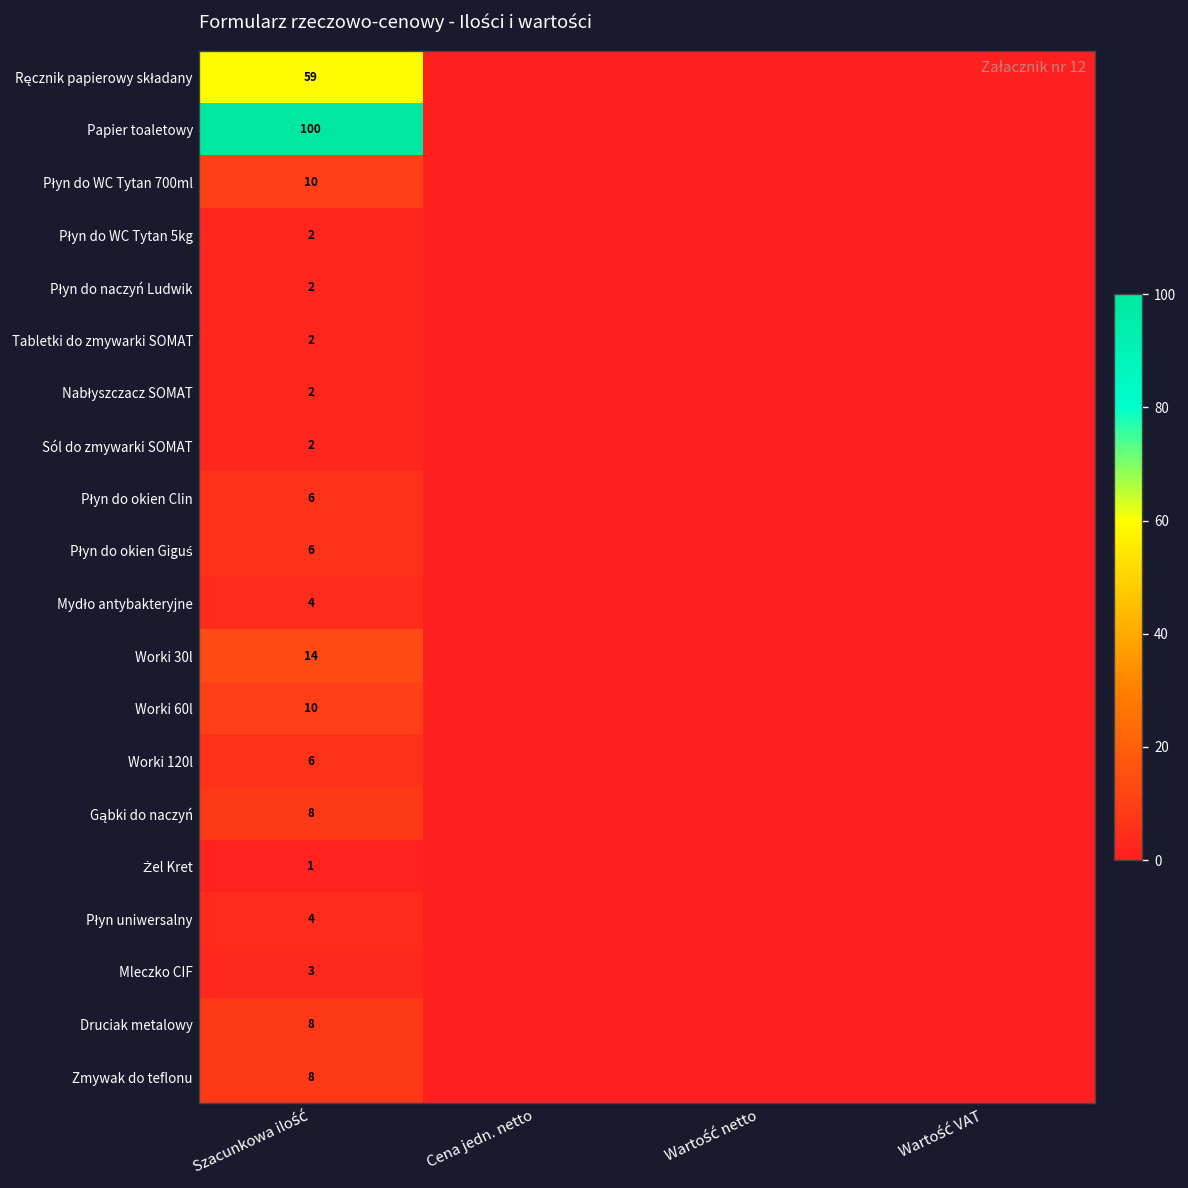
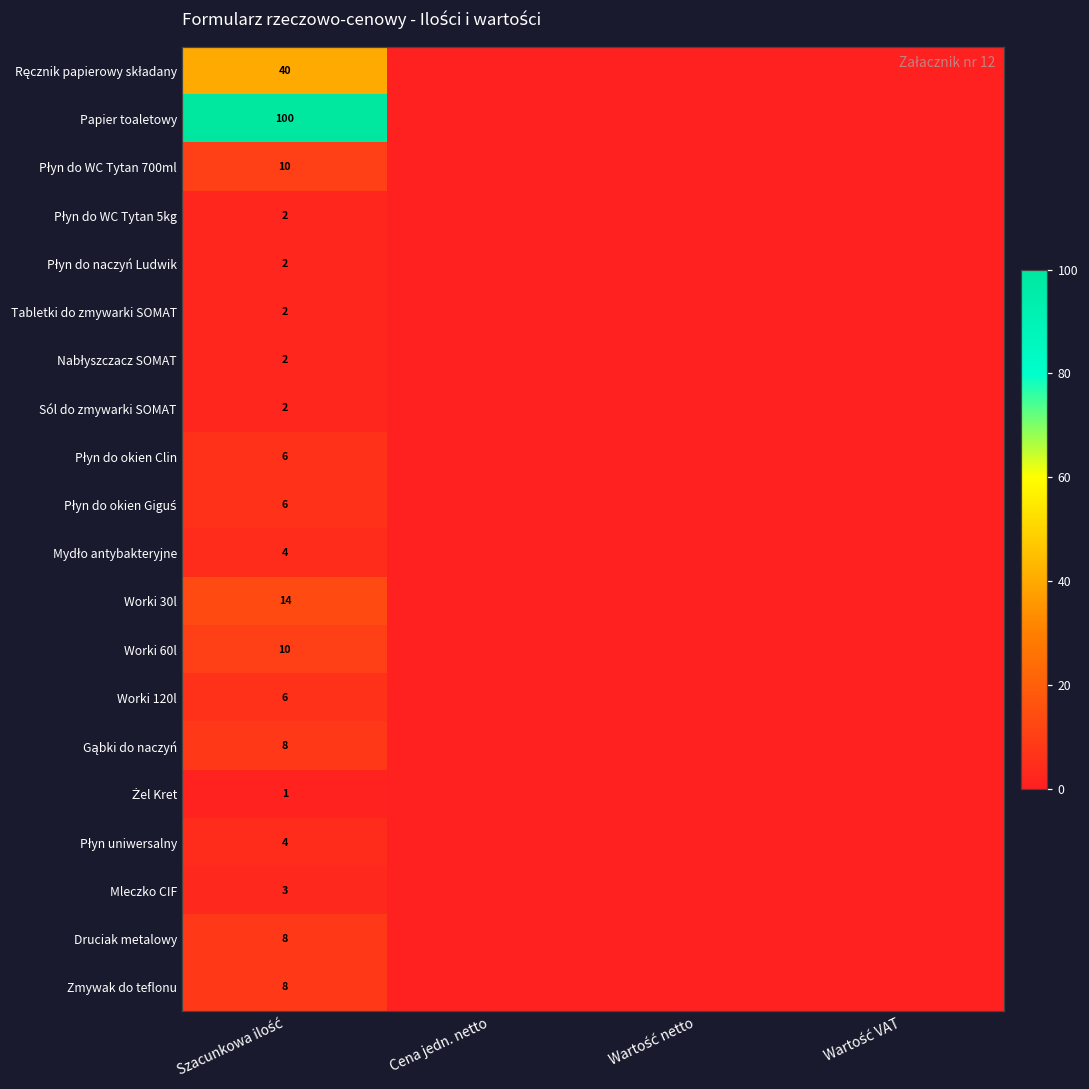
Ręcznik papierowy składany, Szacunkowa ilość: 59 -> 40
